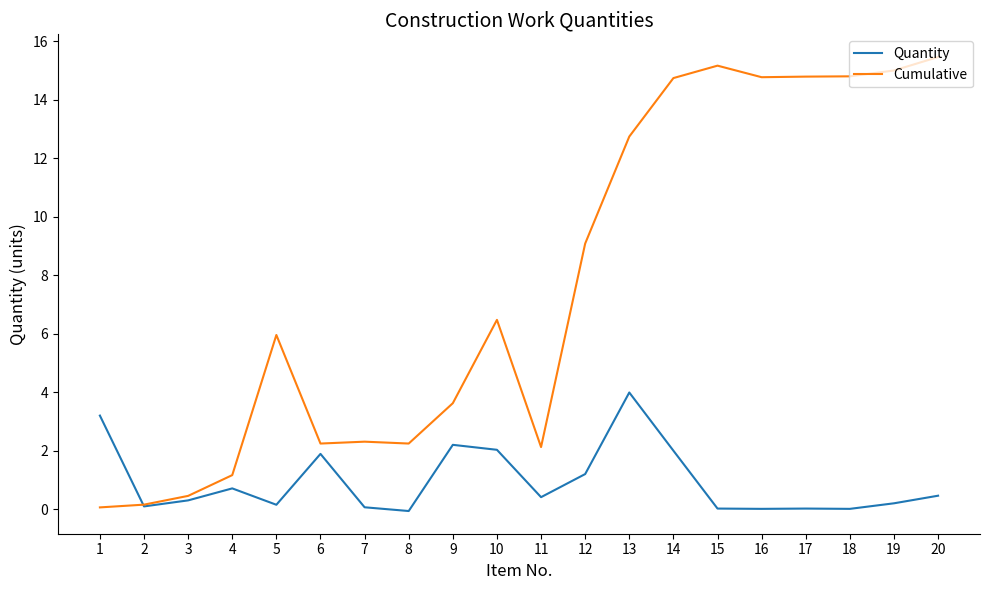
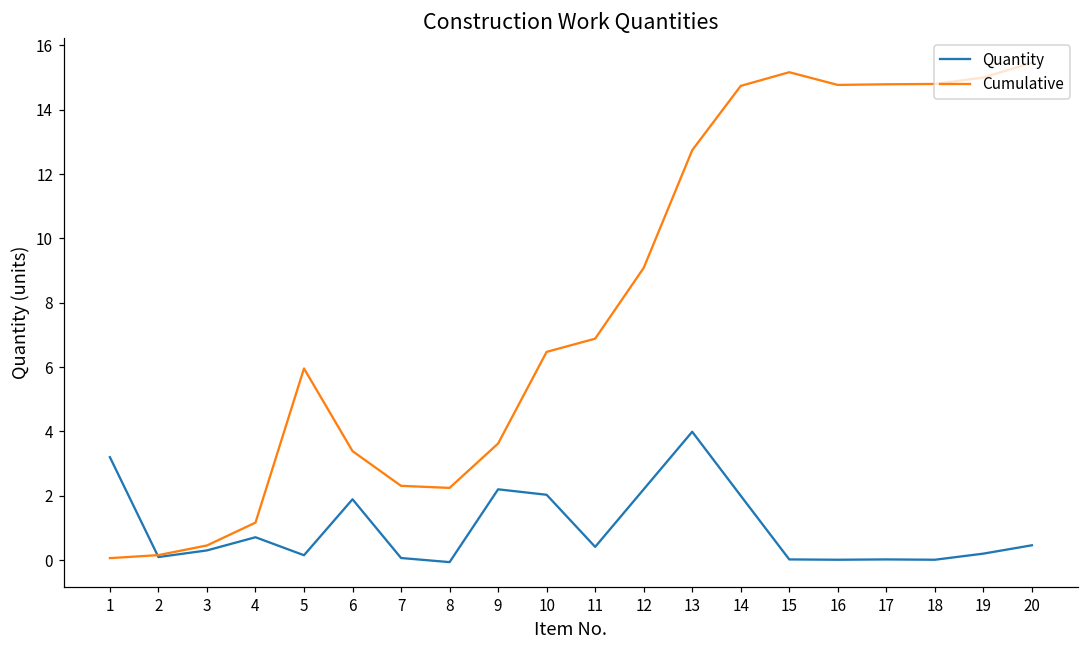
Cumulative, 6: 2.2 -> 3.4
Cumulative, 11: 2.1 -> 6.9
Quantity, 12: 1.2 -> 2.2
